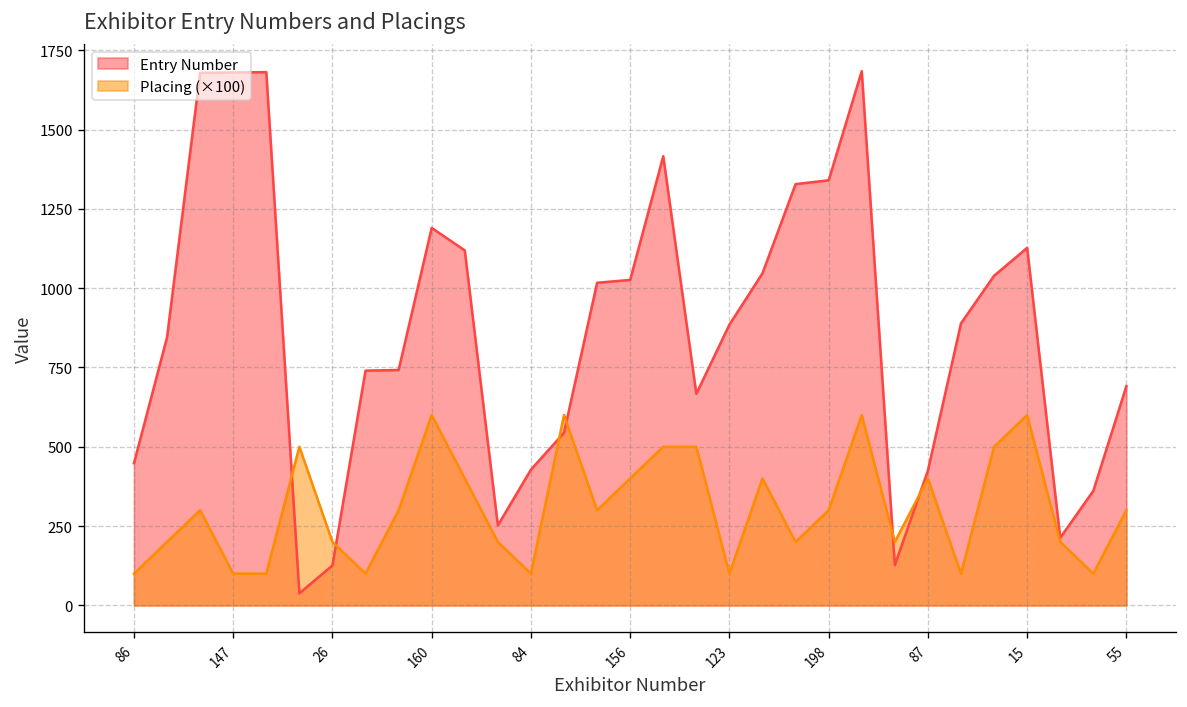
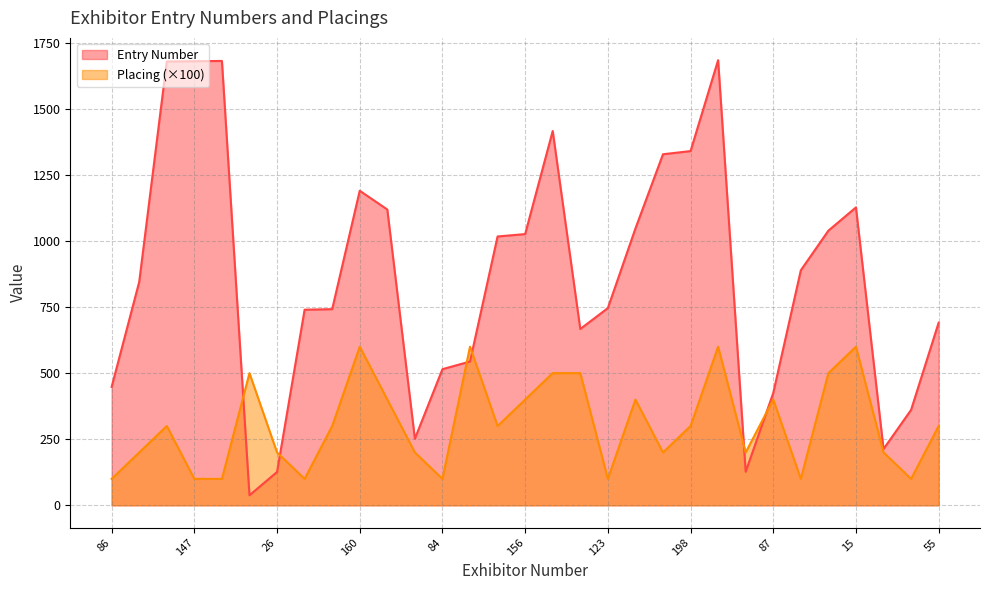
Entry Number, 84: 430 -> 520
Entry Number, 123: 890 -> 750
